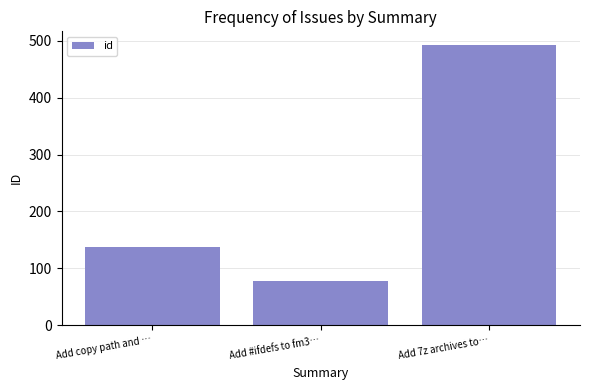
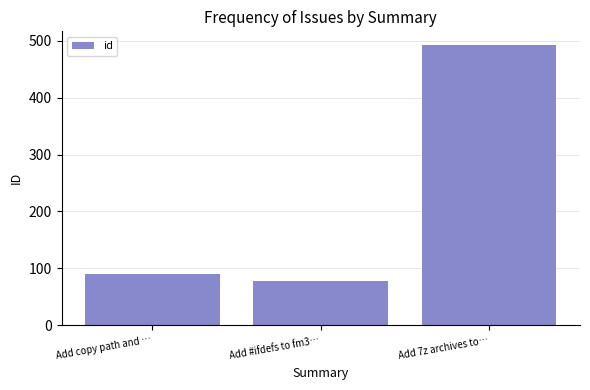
Add copy path and …: 140 -> 90
